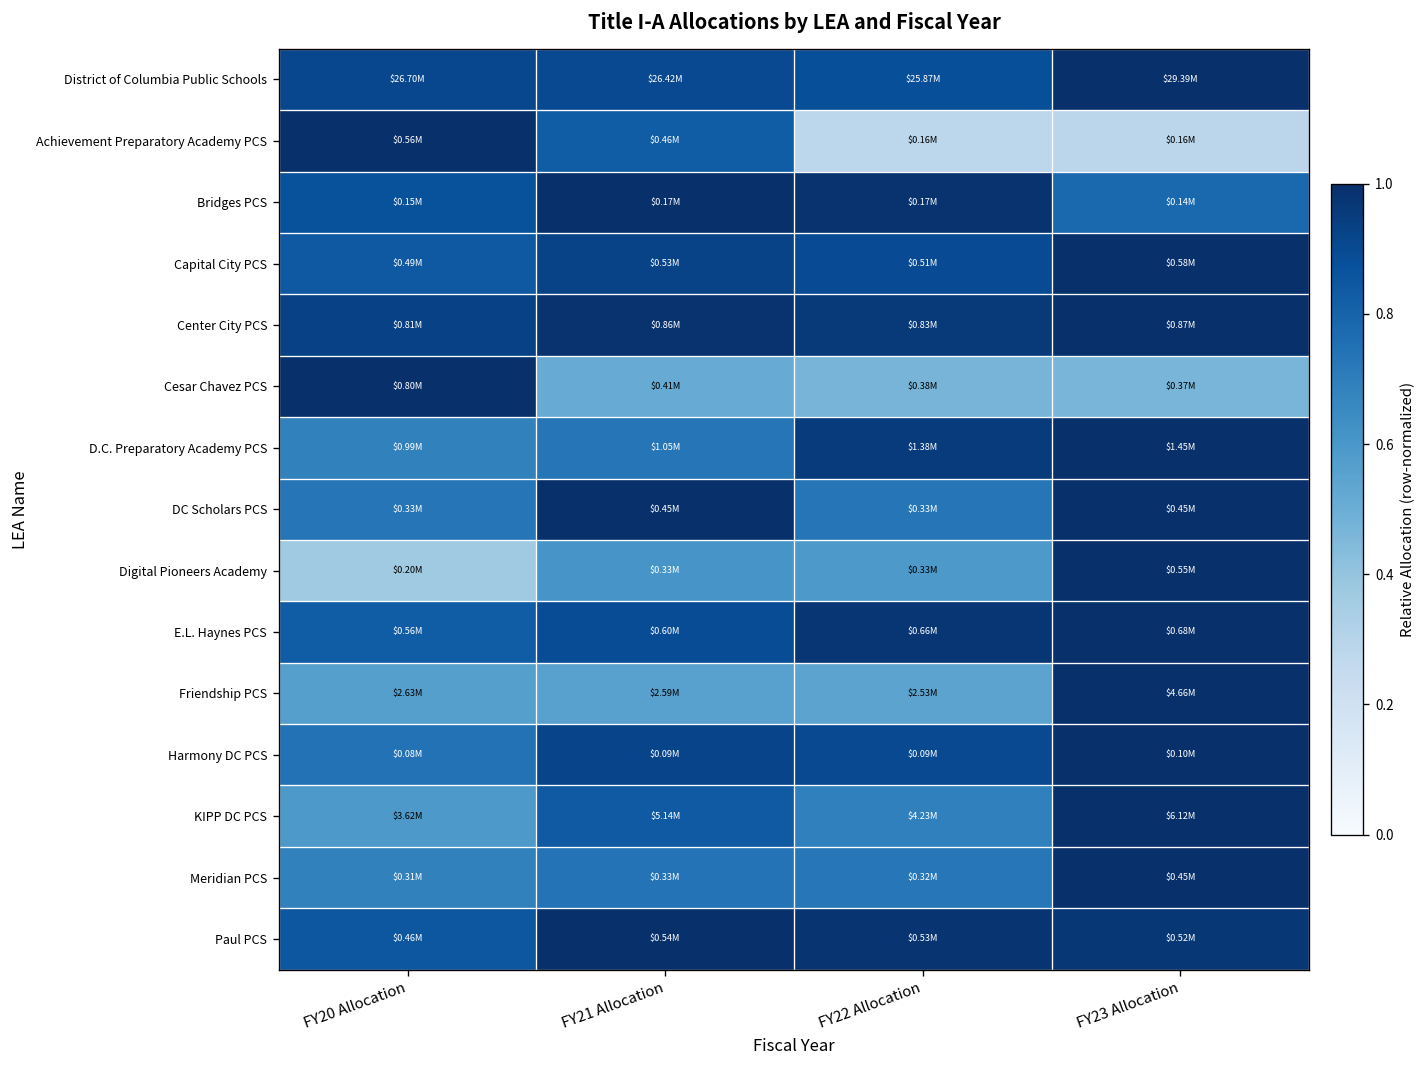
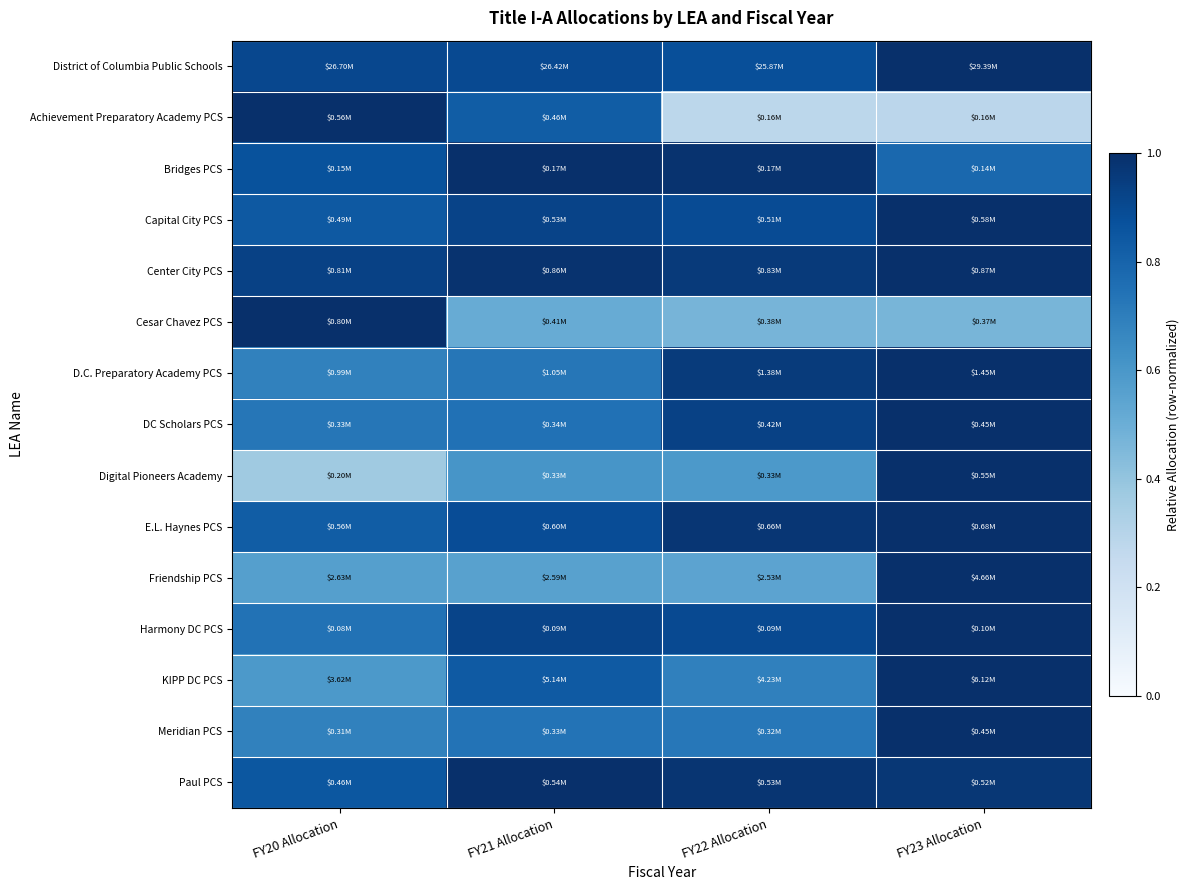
DC Scholars PCS, FY21 Allocation: $0.45M -> $0.34M
DC Scholars PCS, FY22 Allocation: $0.33M -> $0.42M
